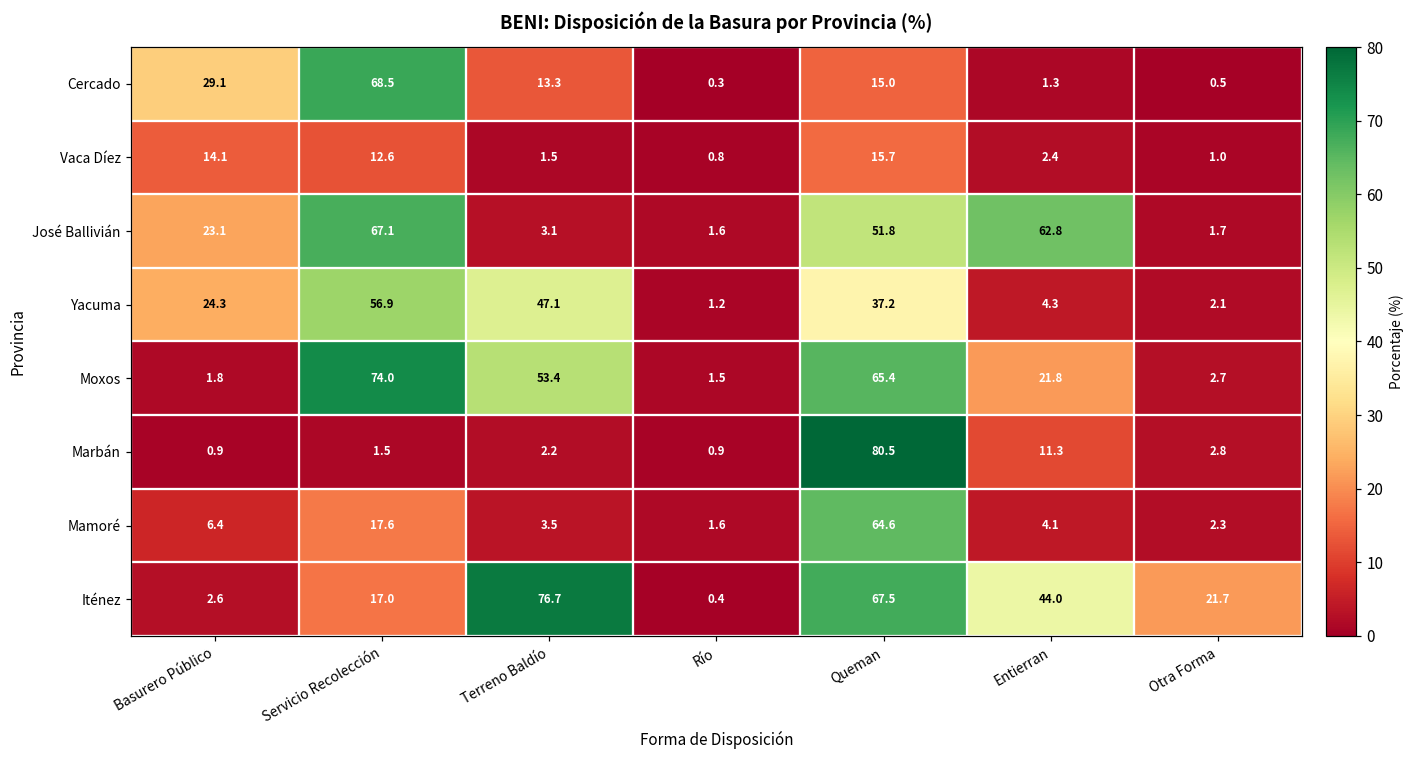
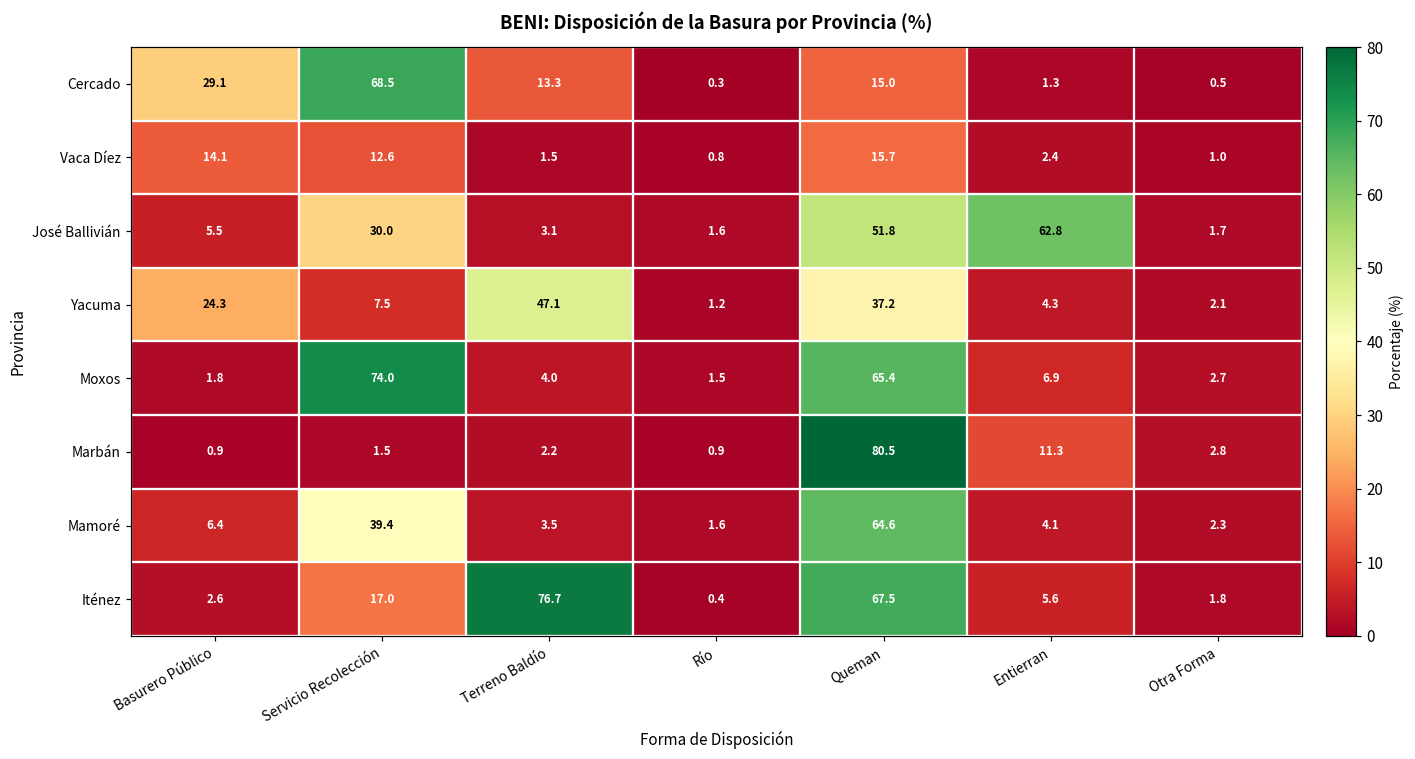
José Ballivián, Basurero Público: 23.1 -> 5.5
José Ballivián, Servicio Recolección: 67.1 -> 30.0
Yacuma, Servicio Recolección: 56.9 -> 7.5
Moxos, Terreno Baldío: 53.4 -> 4.0
Moxos, Entierran: 21.8 -> 6.9
Mamoré, Servicio Recolección: 17.6 -> 39.4
Iténez, Entierran: 44.0 -> 5.6
Iténez, Otra Forma: 21.7 -> 1.8
